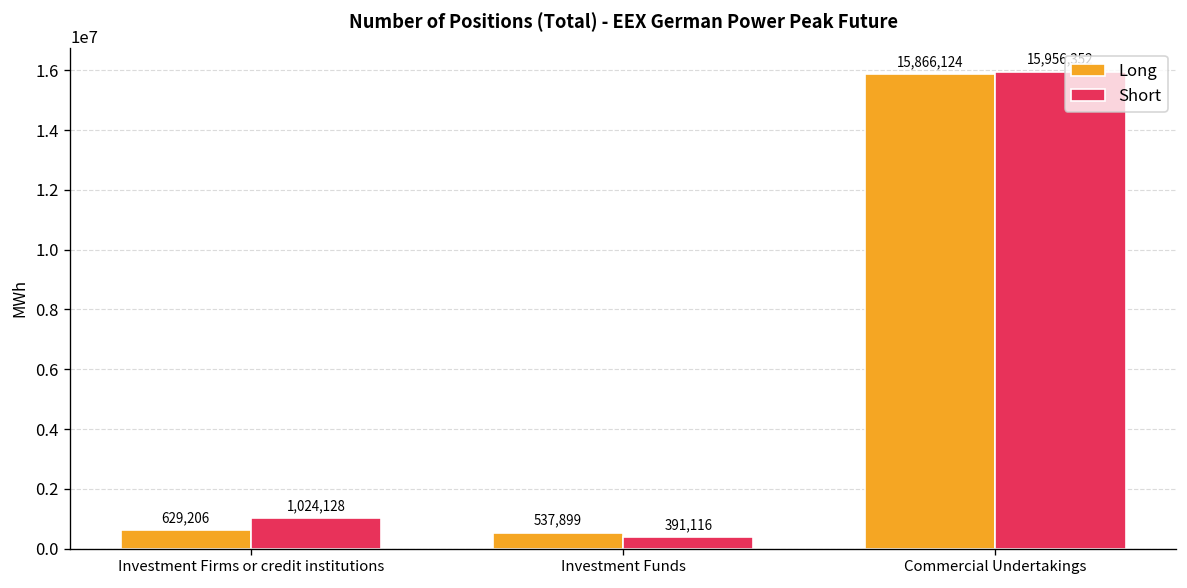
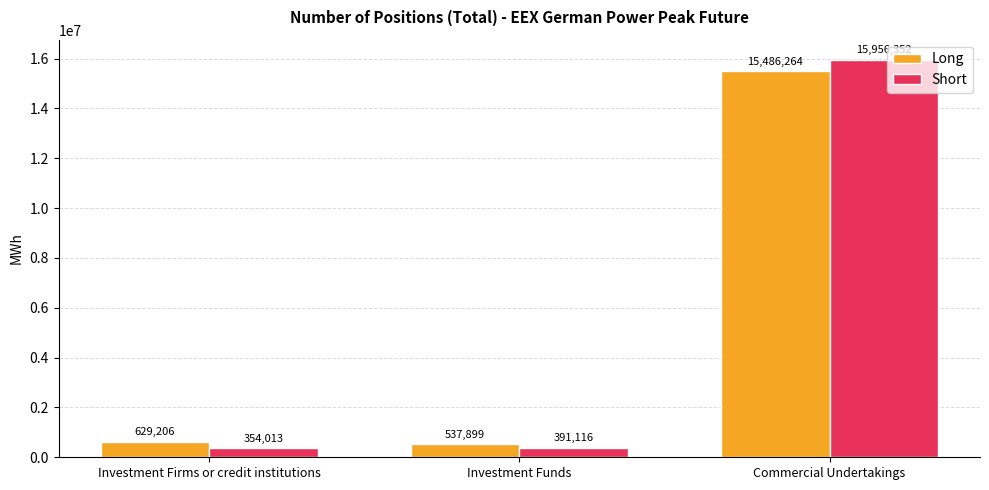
Short, Investment Firms or credit institutions: 1,024,128 -> 354,013
Long, Commercial Undertakings: 15,866,124 -> 15,486,264
